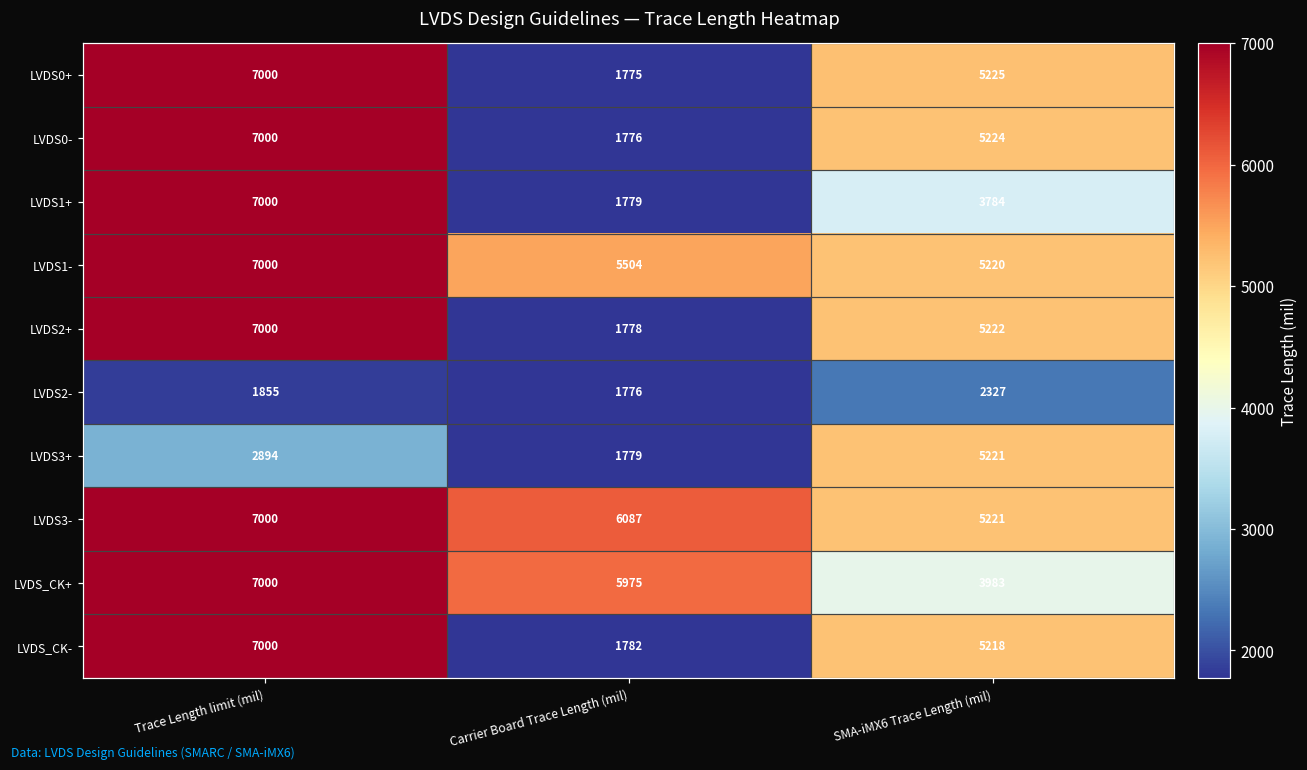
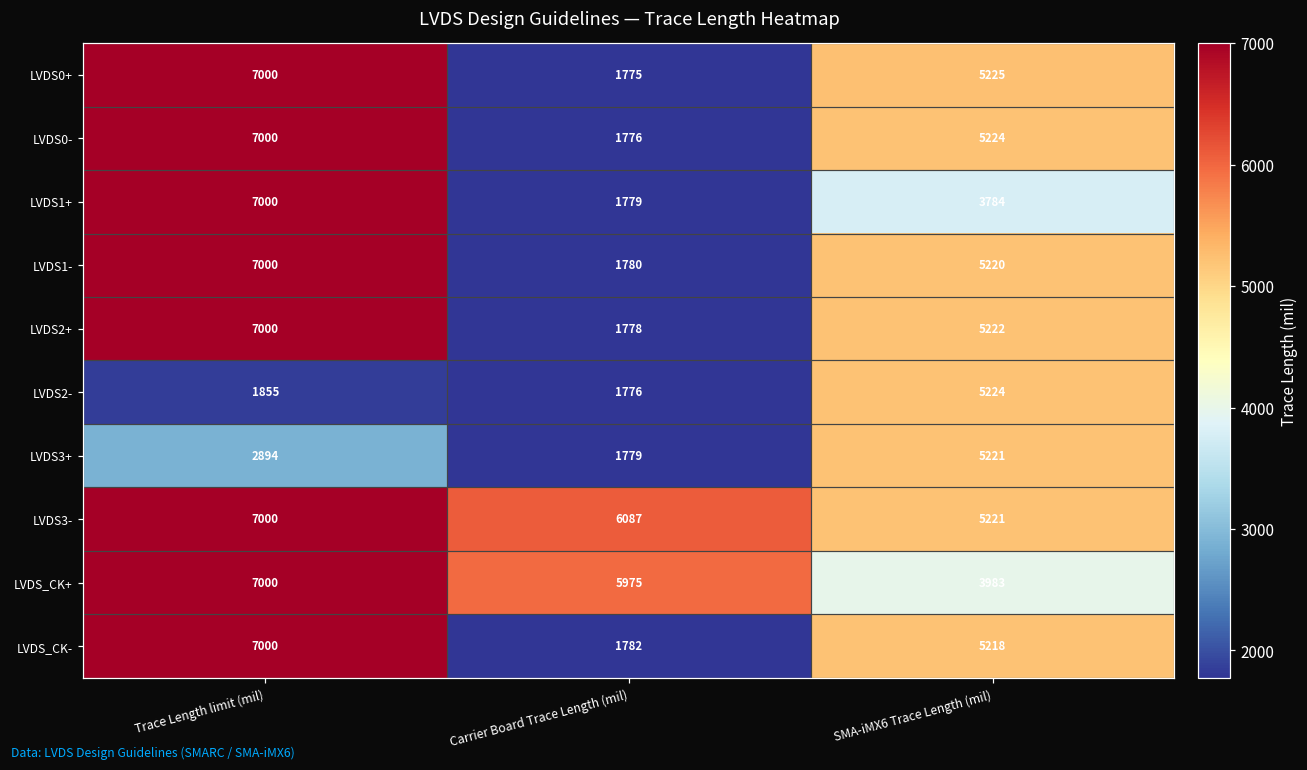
LVDS1-, Carrier Board Trace Length (mil): 5504 -> 1780
LVDS2-, SMA-iMX6 Trace Length (mil): 2327 -> 5224
